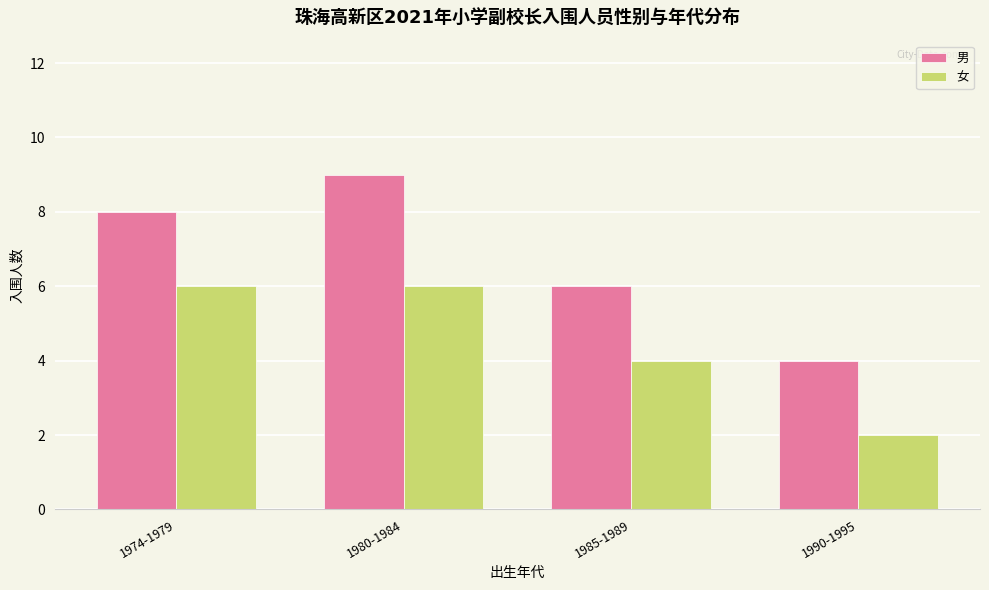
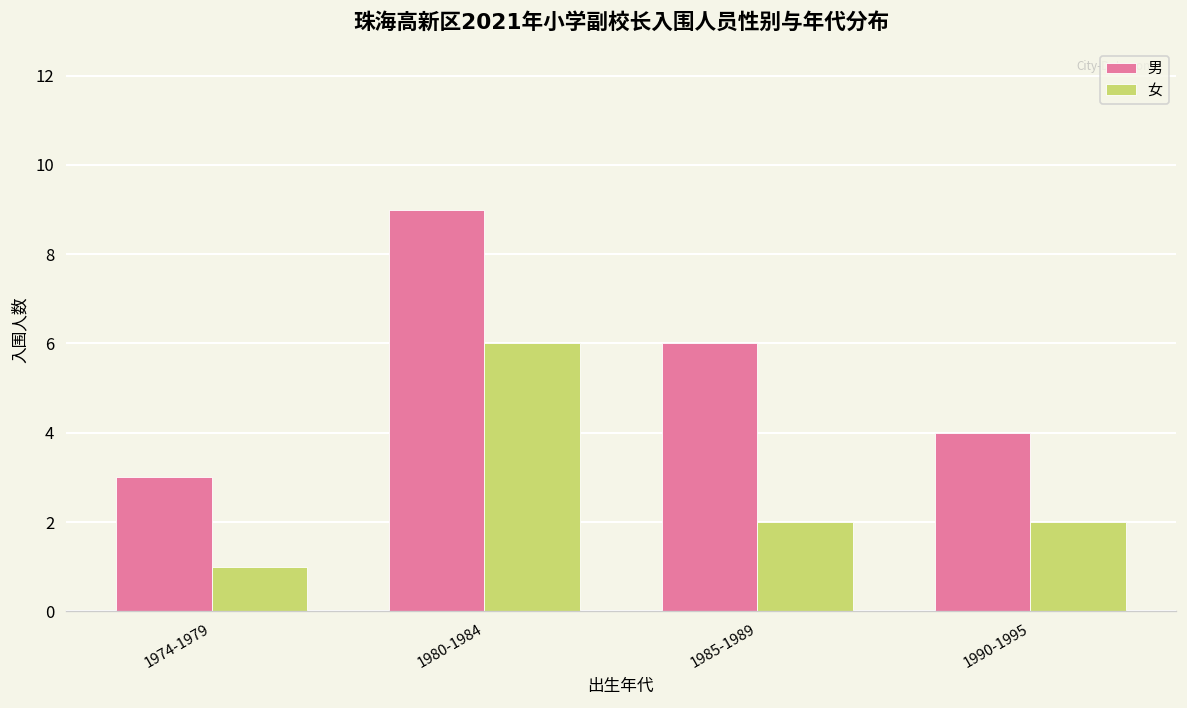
男, 1974-1979: 8 -> 3
女, 1974-1979: 6 -> 1
女, 1985-1989: 4 -> 2
